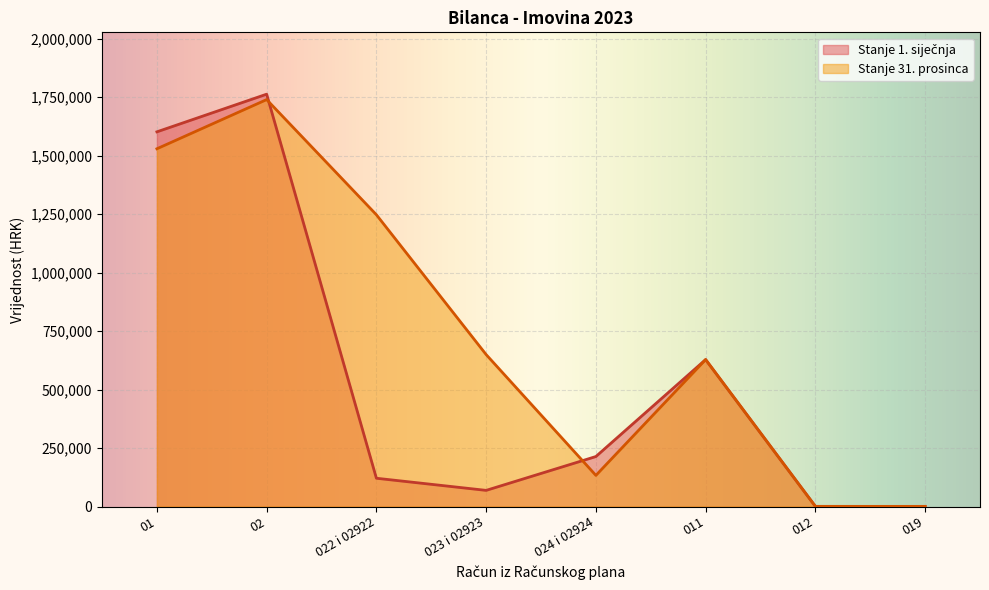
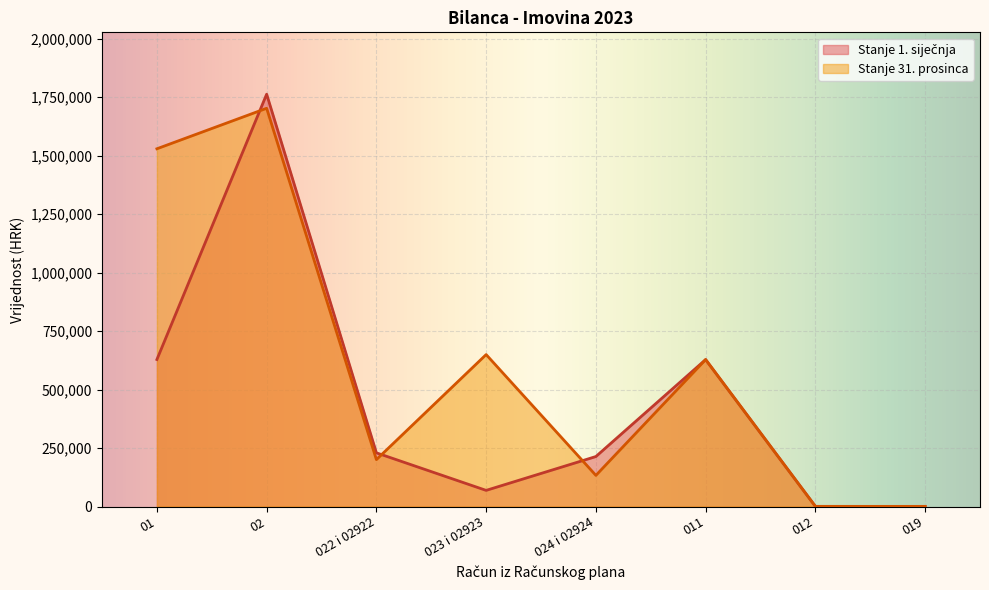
Stanje 1. siječnja, 01: 1,600,000 -> 630,000
Stanje 31. prosinca, 02: 1,740,000 -> 1,700,000
Stanje 1. siječnja, 022 i 02922: 120,000 -> 230,000
Stanje 31. prosinca, 022 i 02922: 1,250,000 -> 200,000
